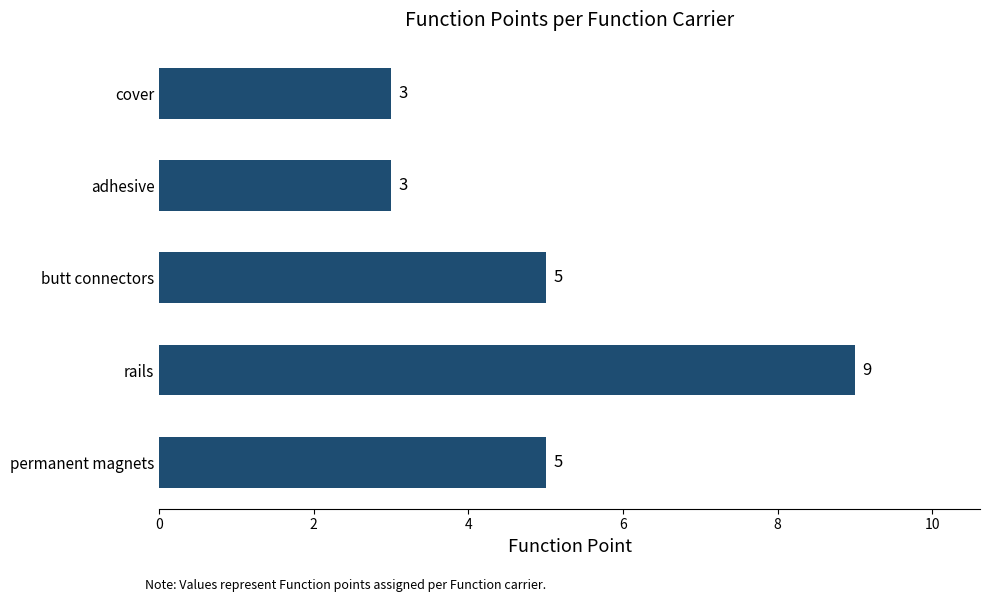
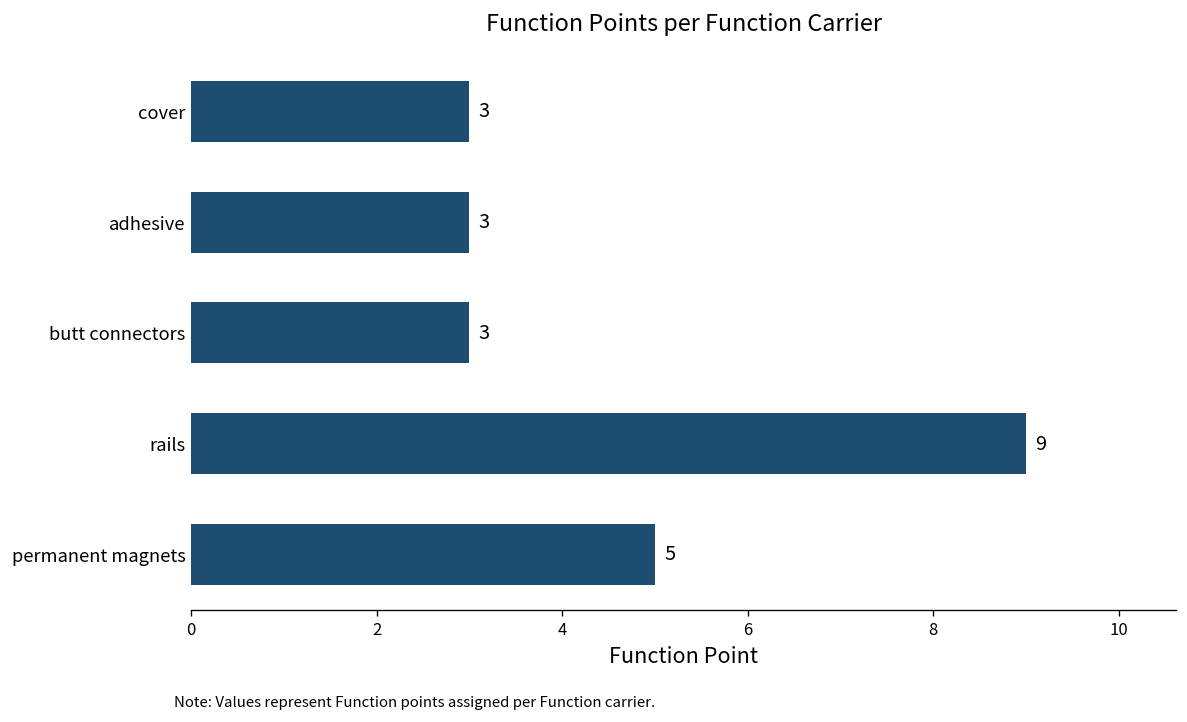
butt connectors: 5 -> 3
